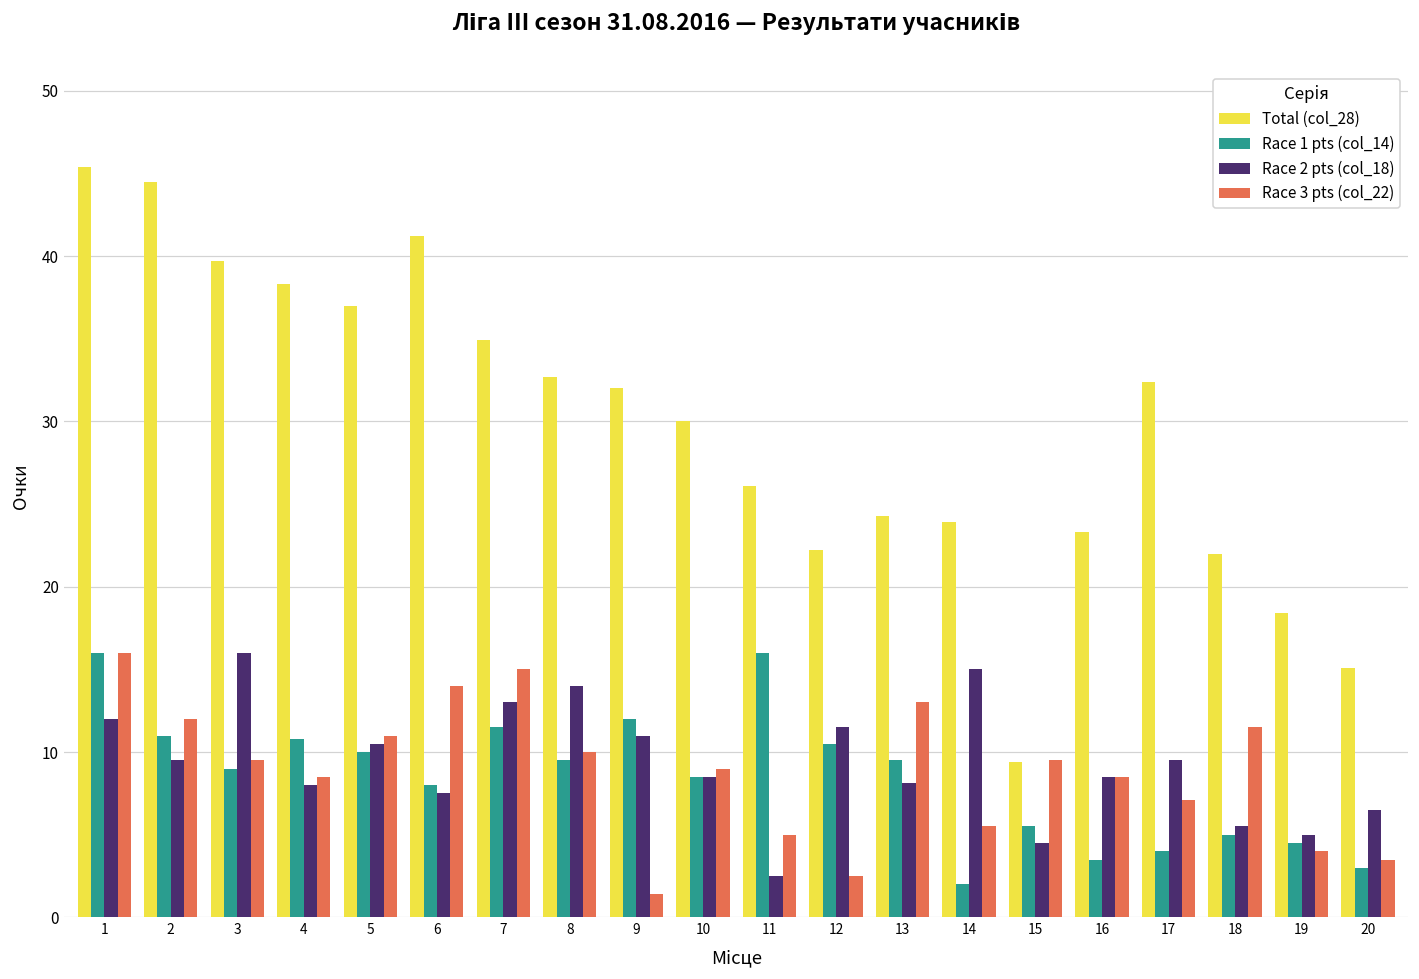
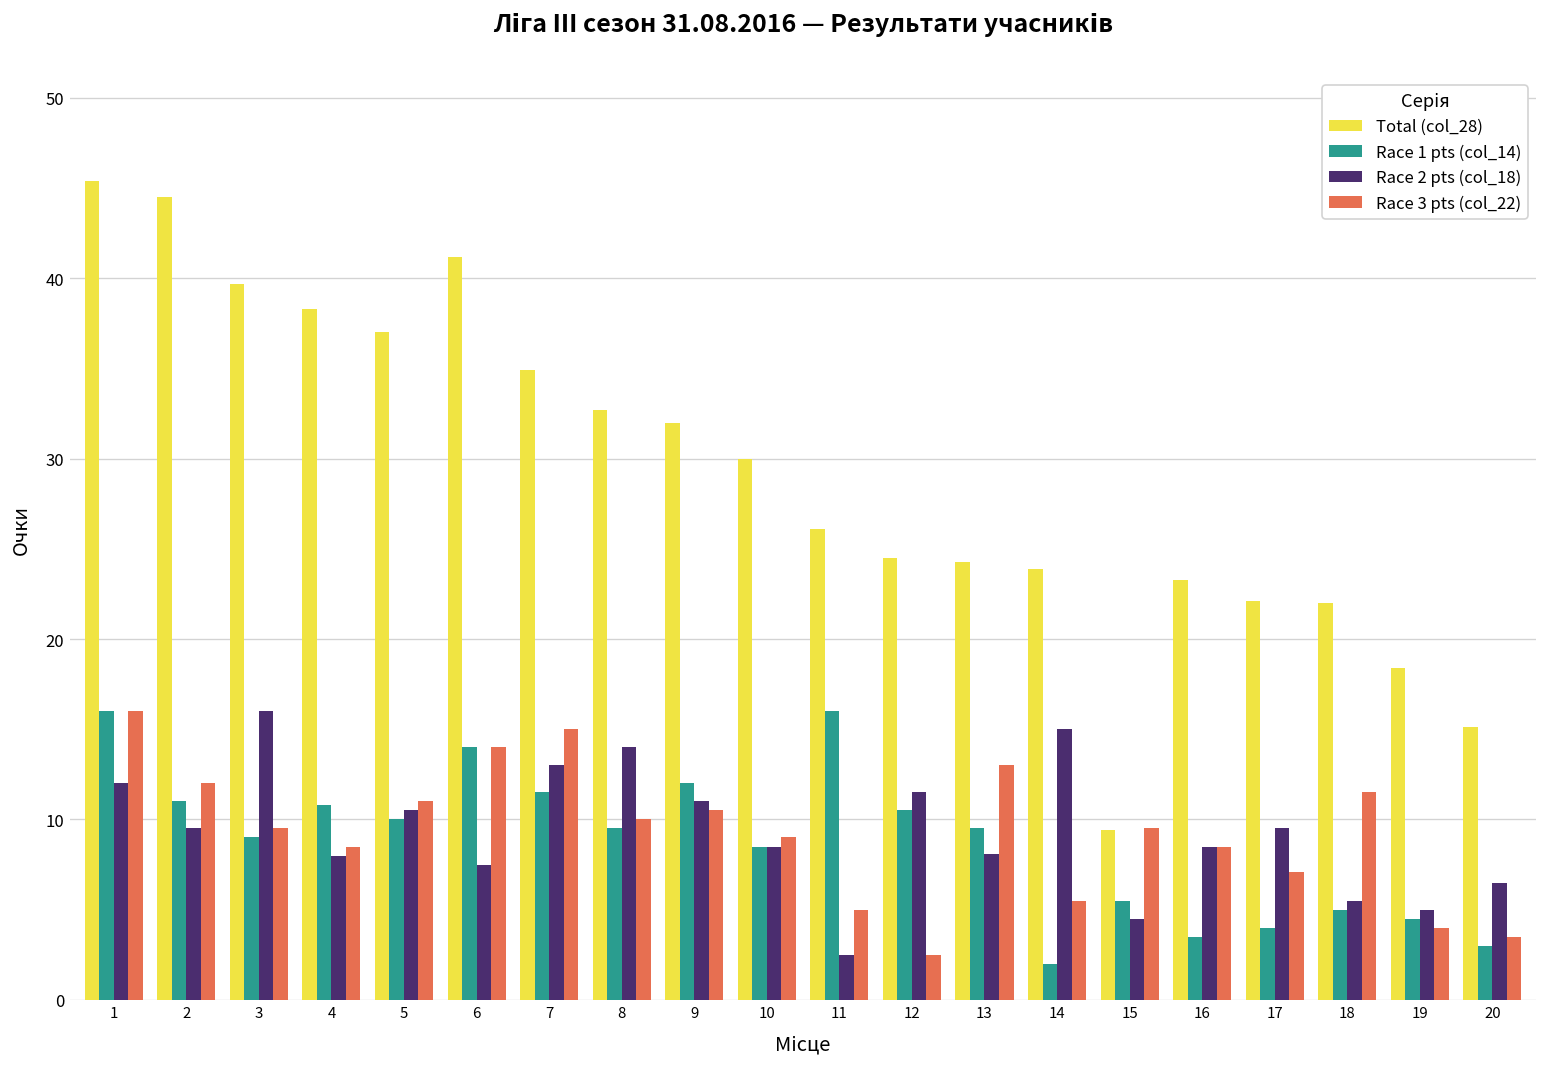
Race 1 pts (col_14), 6: 8 -> 14
Race 3 pts (col_22), 9: 1.4 -> 10.5
Total (col_28), 12: 22.2 -> 24.5
Total (col_28), 17: 32.4 -> 22.1
